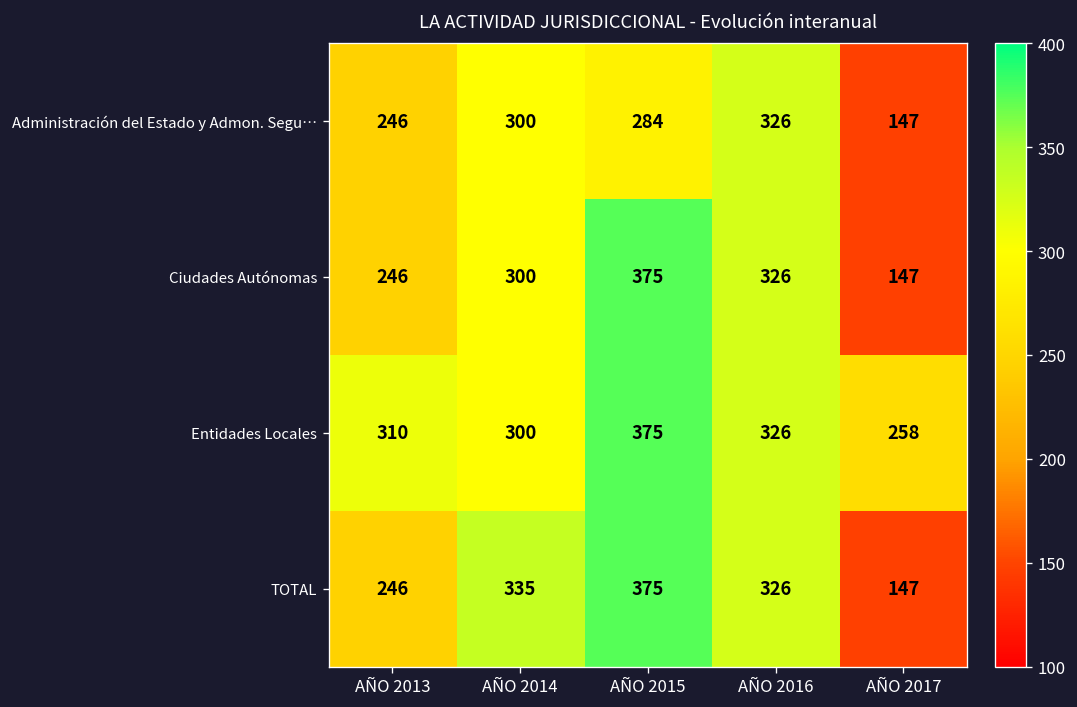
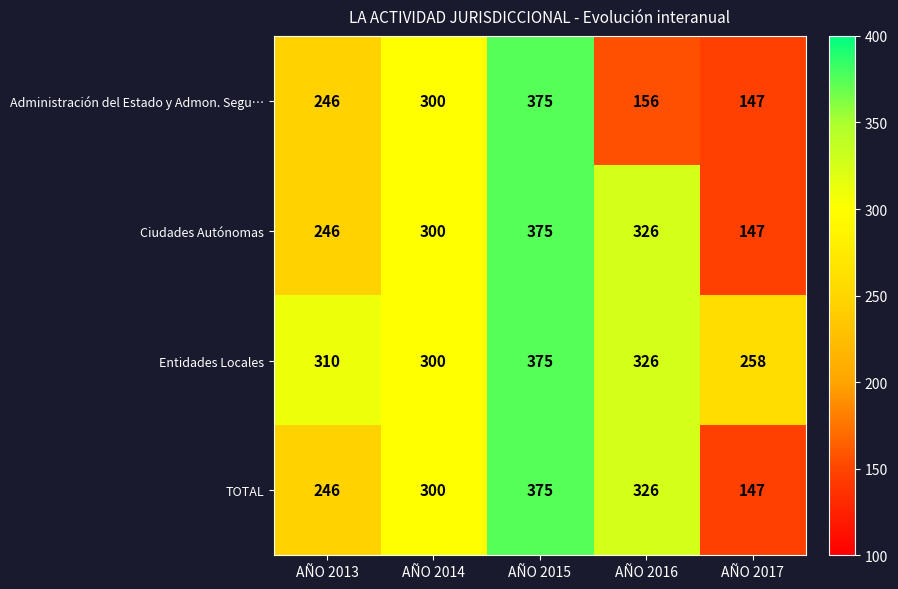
Administración del Estado y Admon. Segu…, AÑO 2015: 284 -> 375
Administración del Estado y Admon. Segu…, AÑO 2016: 326 -> 156
TOTAL, AÑO 2014: 335 -> 300
